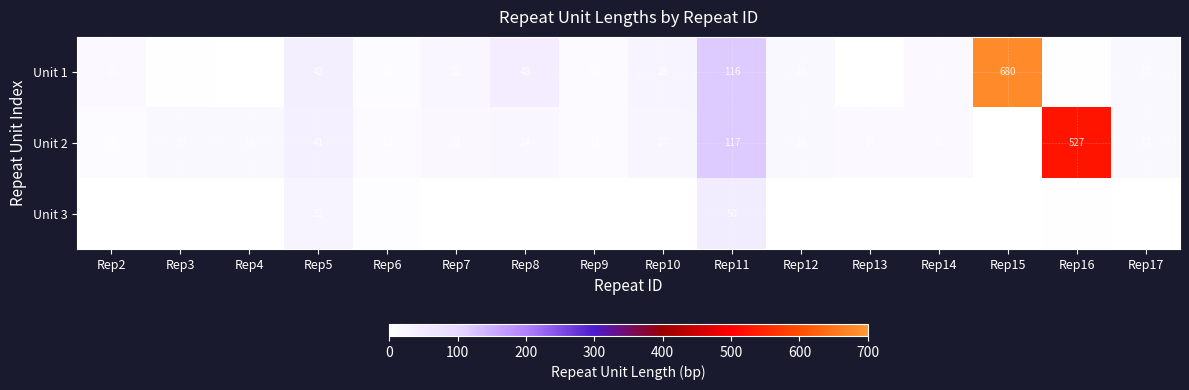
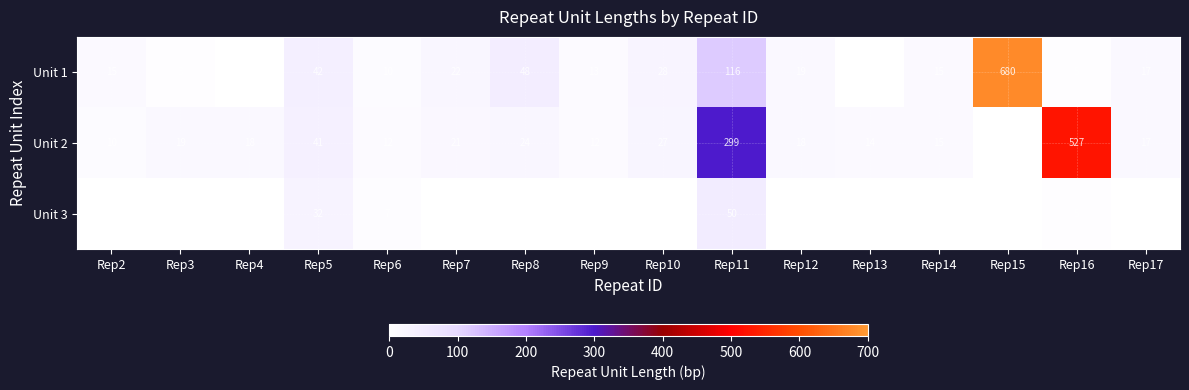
Unit 2, Rep11: 117 -> 299
